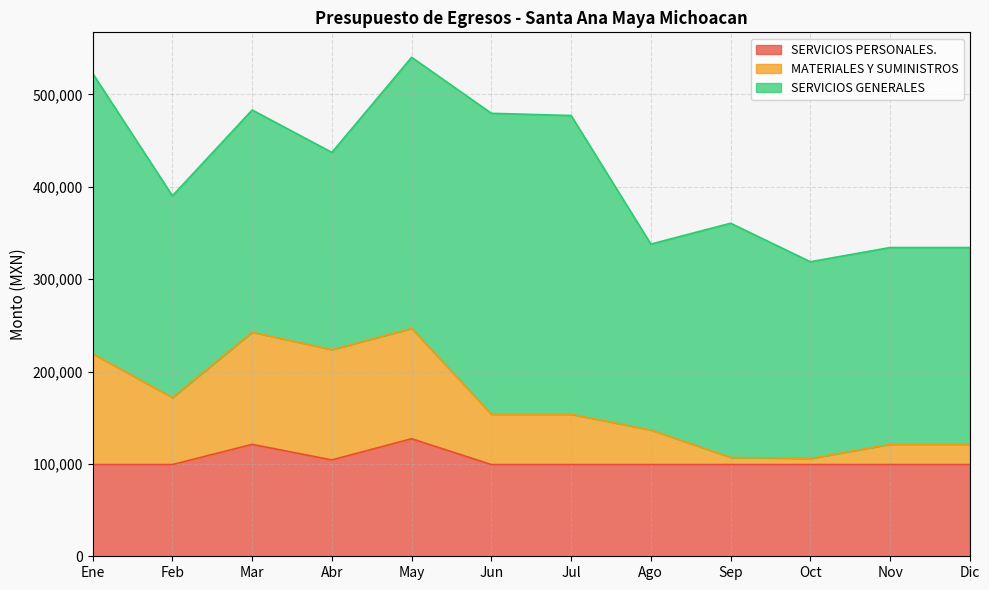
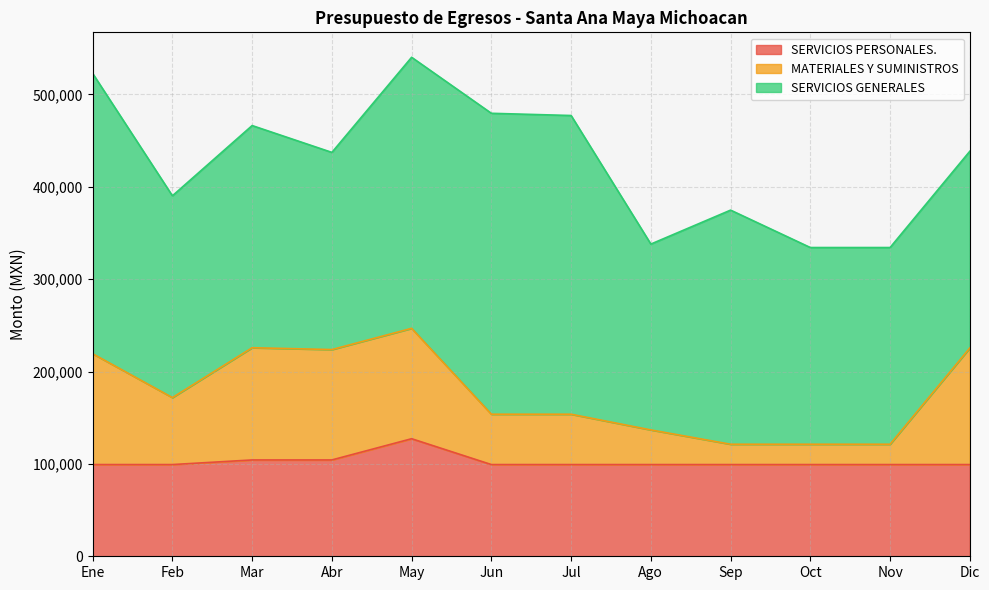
SERVICIOS PERSONALES., Mar: 120,000 -> 100,000
MATERIALES Y SUMINISTROS, Sep: 10,000 -> 20,000
MATERIALES Y SUMINISTROS, Oct: 10,000 -> 20,000
MATERIALES Y SUMINISTROS, Dic: 20,000 -> 130,000
